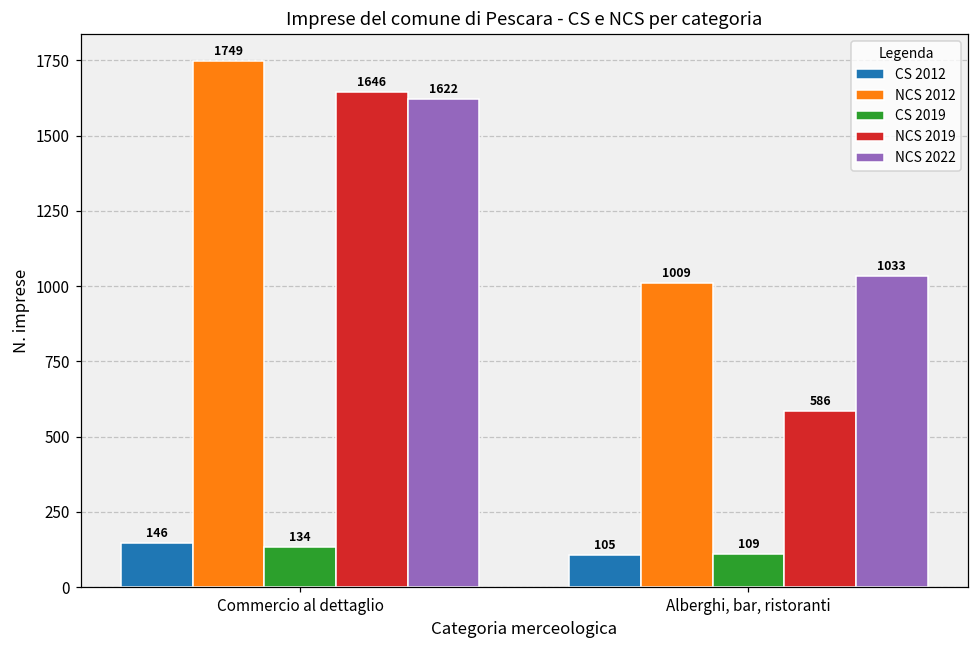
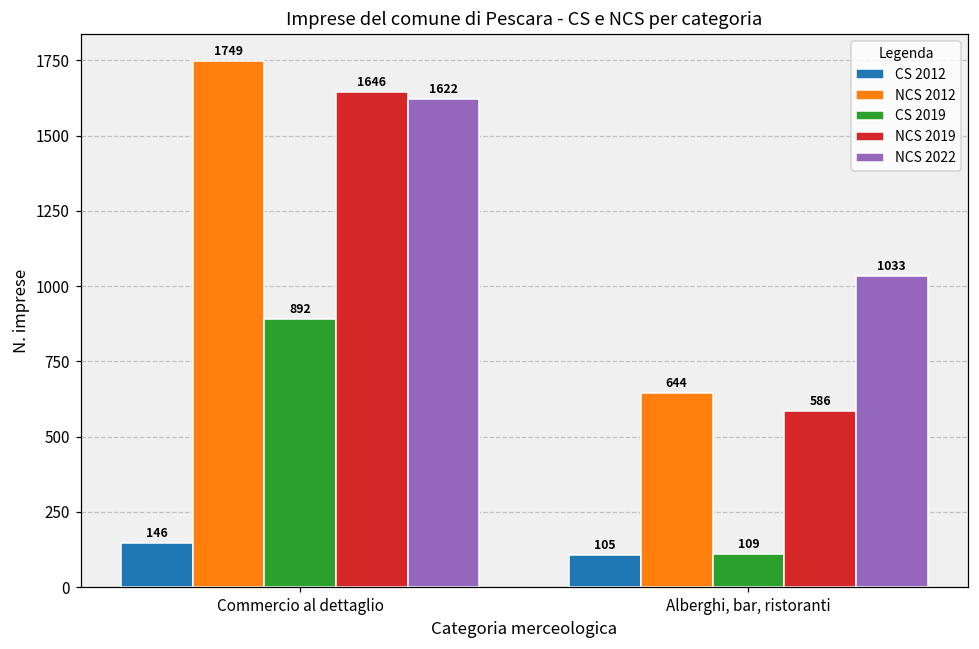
CS 2019, Commercio al dettaglio: 134 -> 892
NCS 2012, Alberghi, bar, ristoranti: 1009 -> 644
